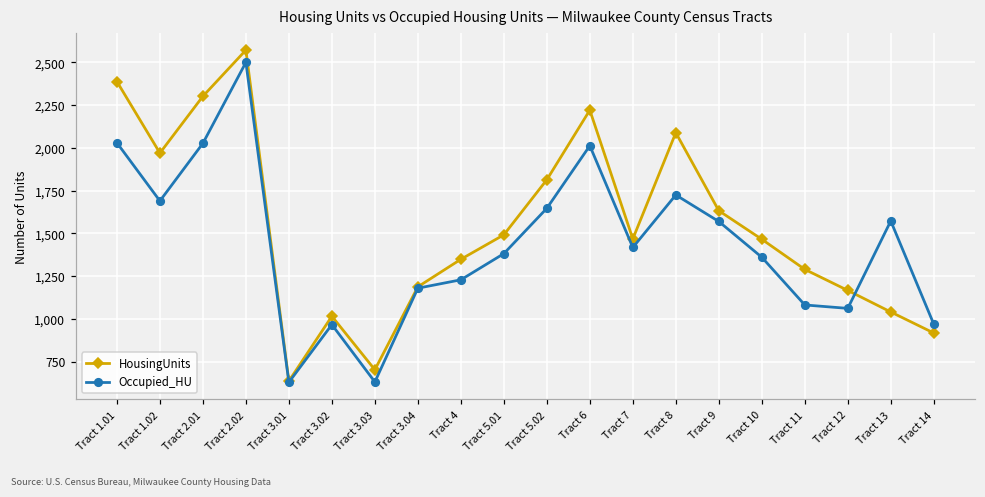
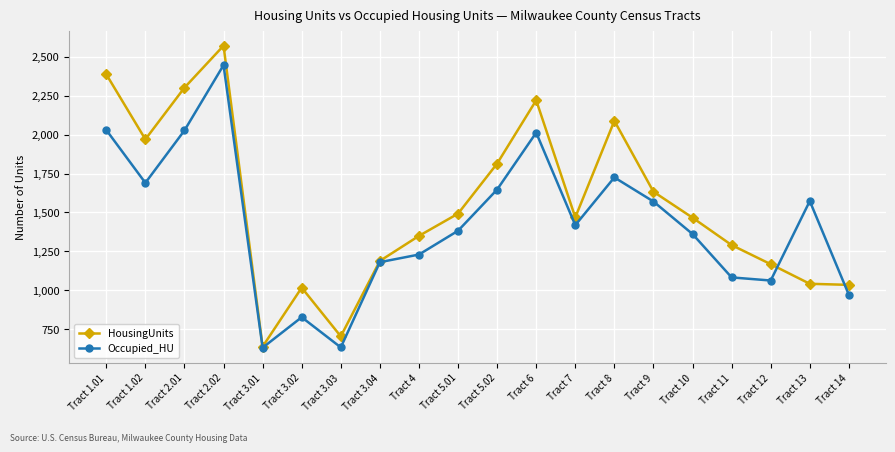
Occupied_HU, Tract 2.02: 2,500 -> 2,450
Occupied_HU, Tract 3.02: 970 -> 830
HousingUnits, Tract 14: 920 -> 1,030
